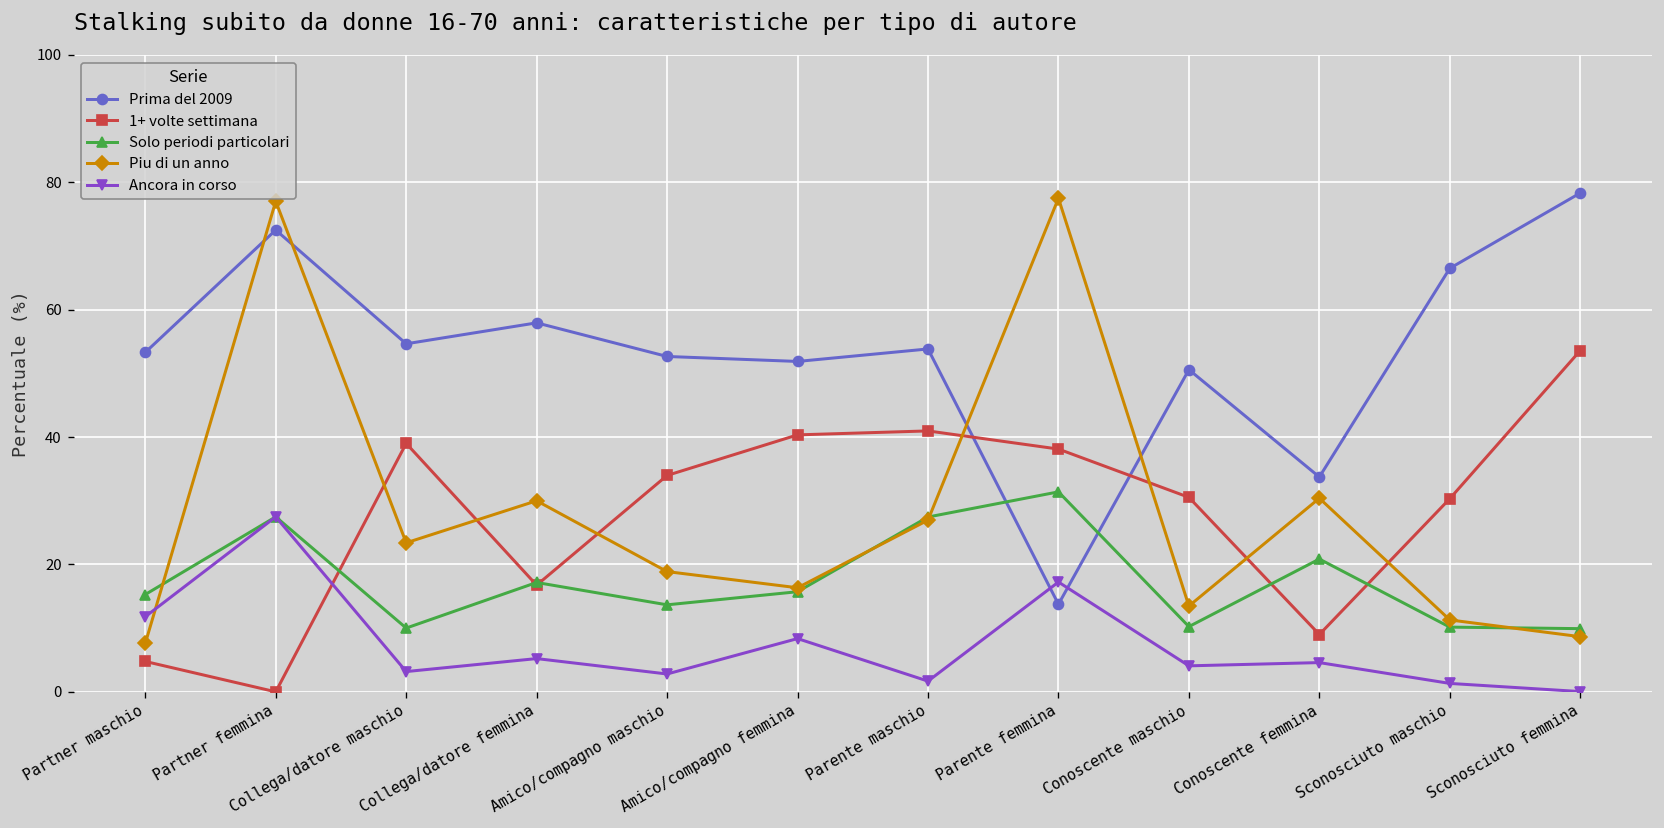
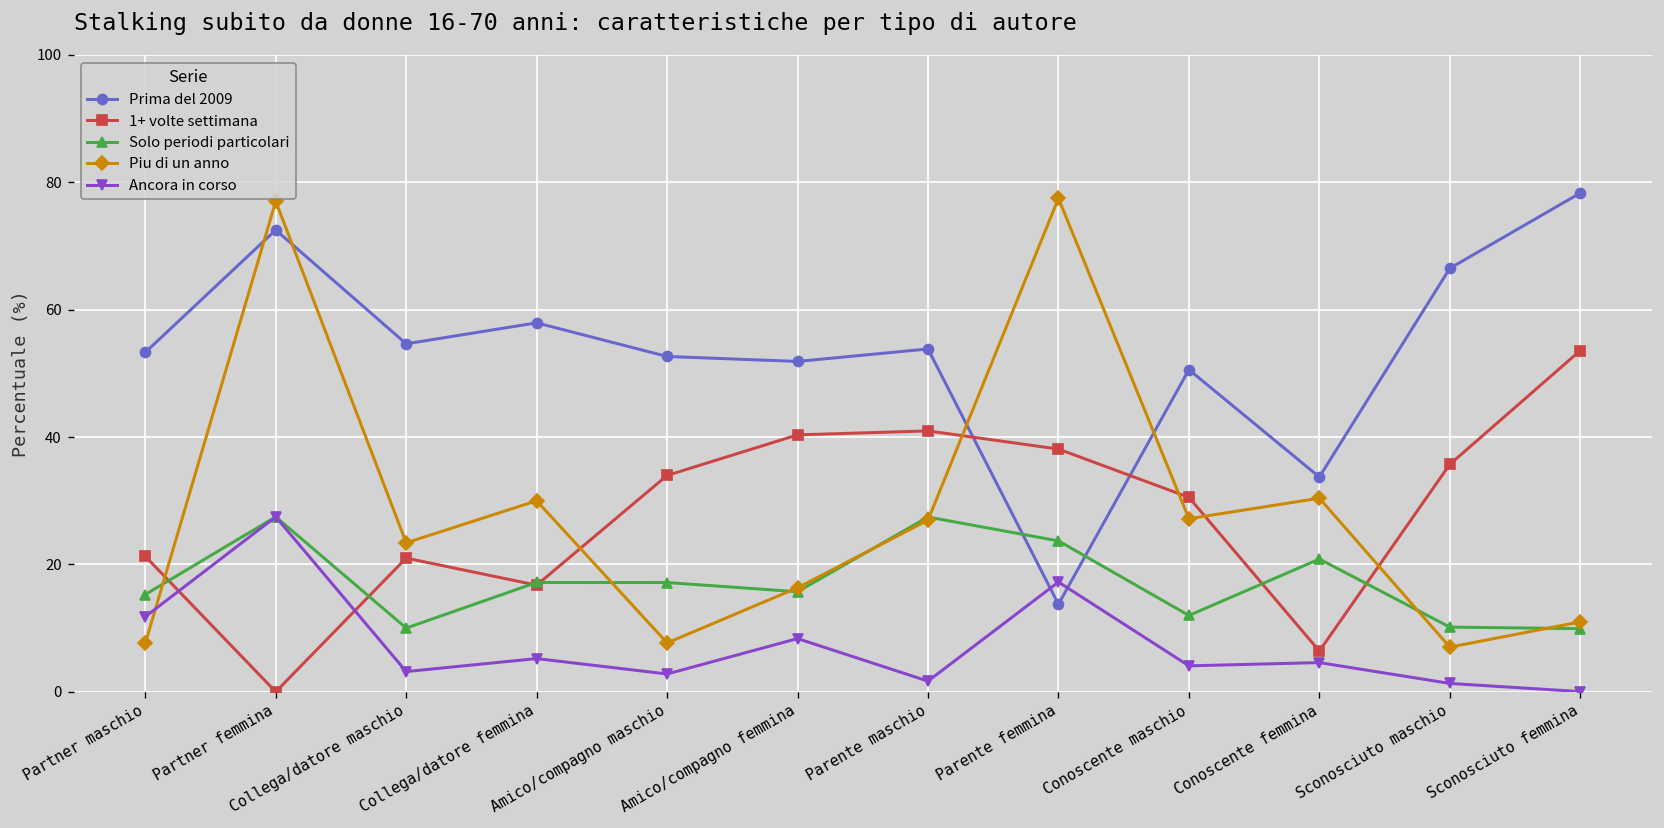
1+ volte settimana, Partner maschio: 5 -> 21
1+ volte settimana, Collega/datore maschio: 39 -> 21
Solo periodi particolari, Amico/compagno maschio: 14 -> 17
Piu di un anno, Amico/compagno maschio: 19 -> 8
Solo periodi particolari, Parente femmina: 31 -> 24
Solo periodi particolari, Conoscente maschio: 10 -> 12
Piu di un anno, Conoscente maschio: 13 -> 27
1+ volte settimana, Conoscente femmina: 9 -> 6
1+ volte settimana, Sconosciuto maschio: 30 -> 36
Piu di un anno, Sconosciuto maschio: 11 -> 7
Piu di un anno, Sconosciuto femmina: 9 -> 11
